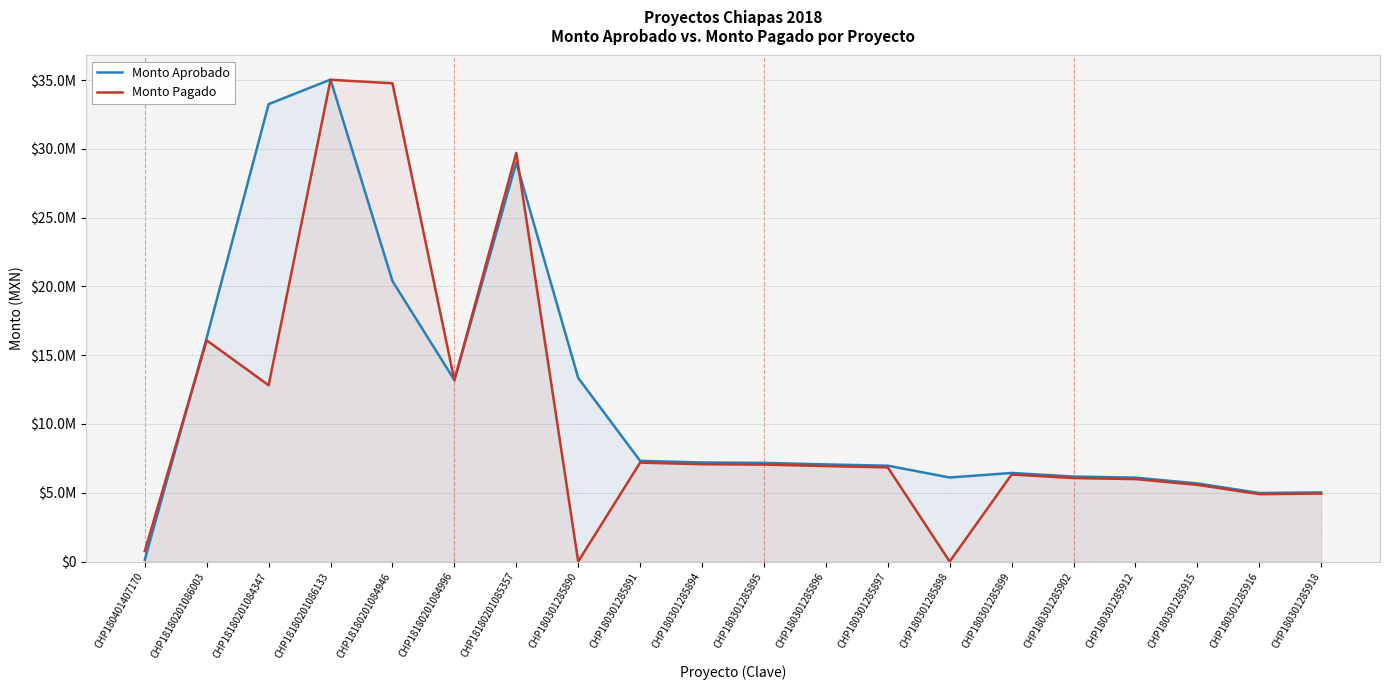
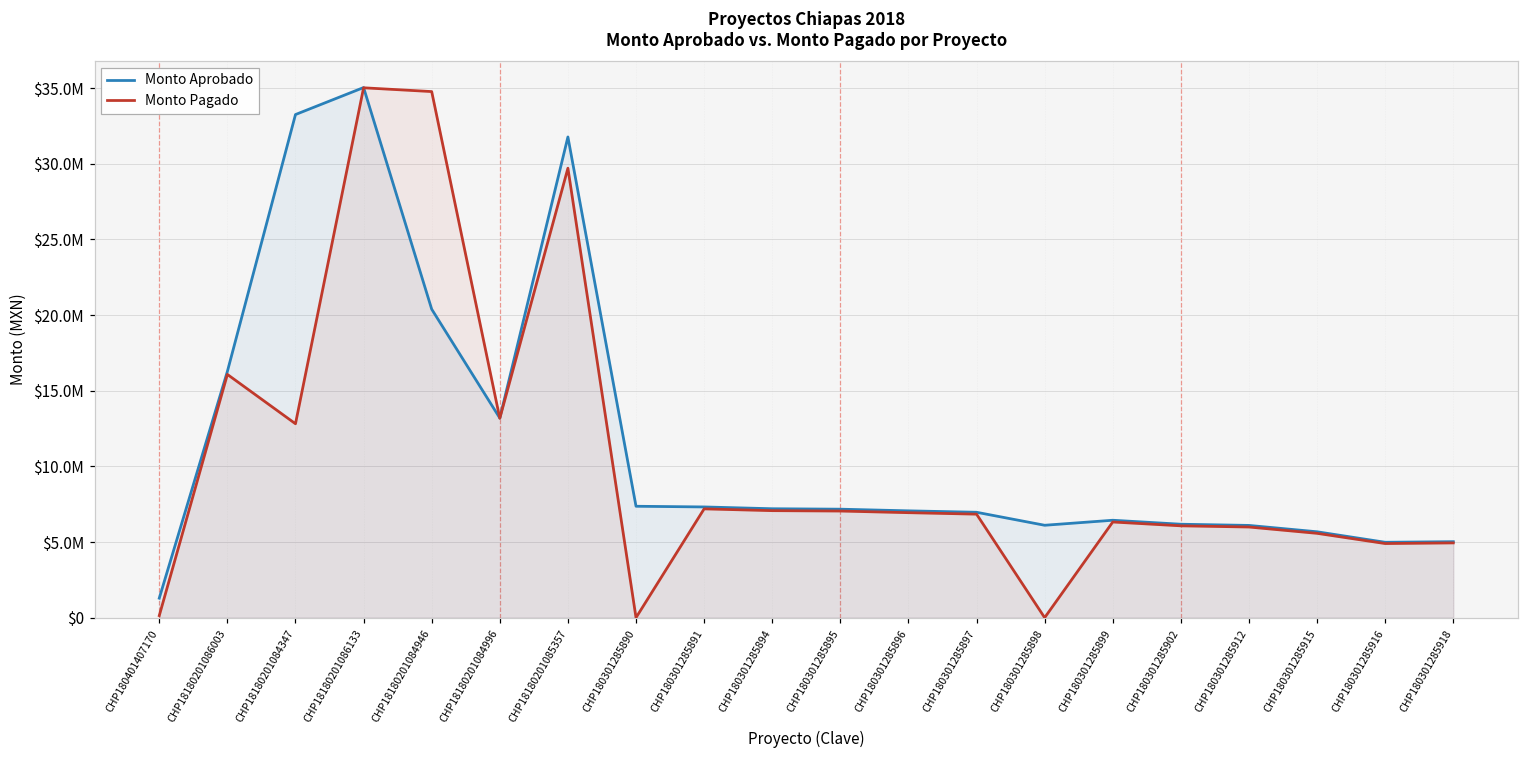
Monto Aprobado, CHP180401407170: $100000 -> $1300000
Monto Pagado, CHP180401407170: $800000 -> $100000
Monto Aprobado, CHP18180201085357: $29000000 -> $31800000
Monto Aprobado, CHP180301285890: $13300000 -> $7400000
